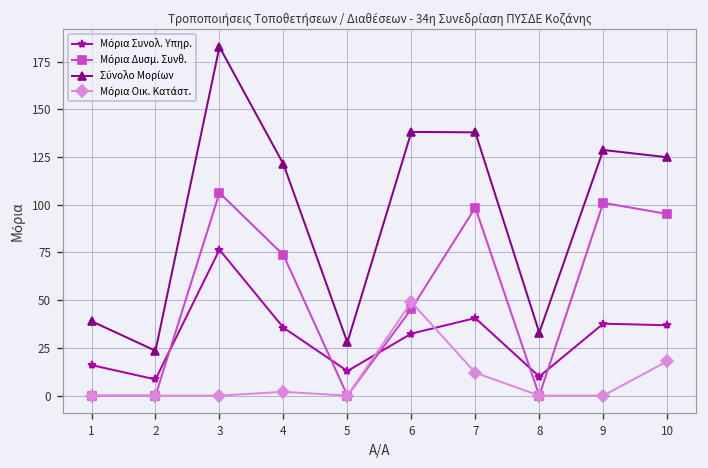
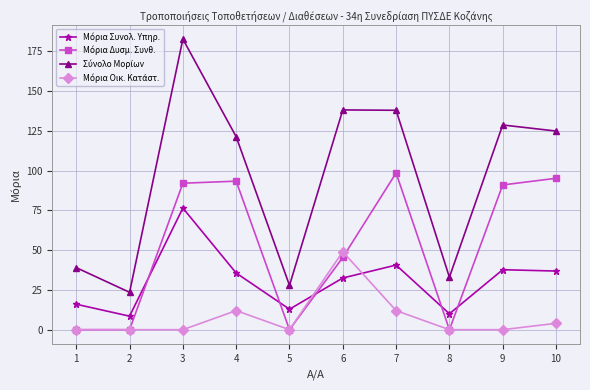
Μόρια Δυσμ. Συνθ., 3: 106 -> 92
Μόρια Δυσμ. Συνθ., 4: 74 -> 93
Μόρια Οικ. Κατάστ., 4: 2 -> 12
Μόρια Δυσμ. Συνθ., 9: 101 -> 91
Μόρια Οικ. Κατάστ., 10: 18 -> 4
